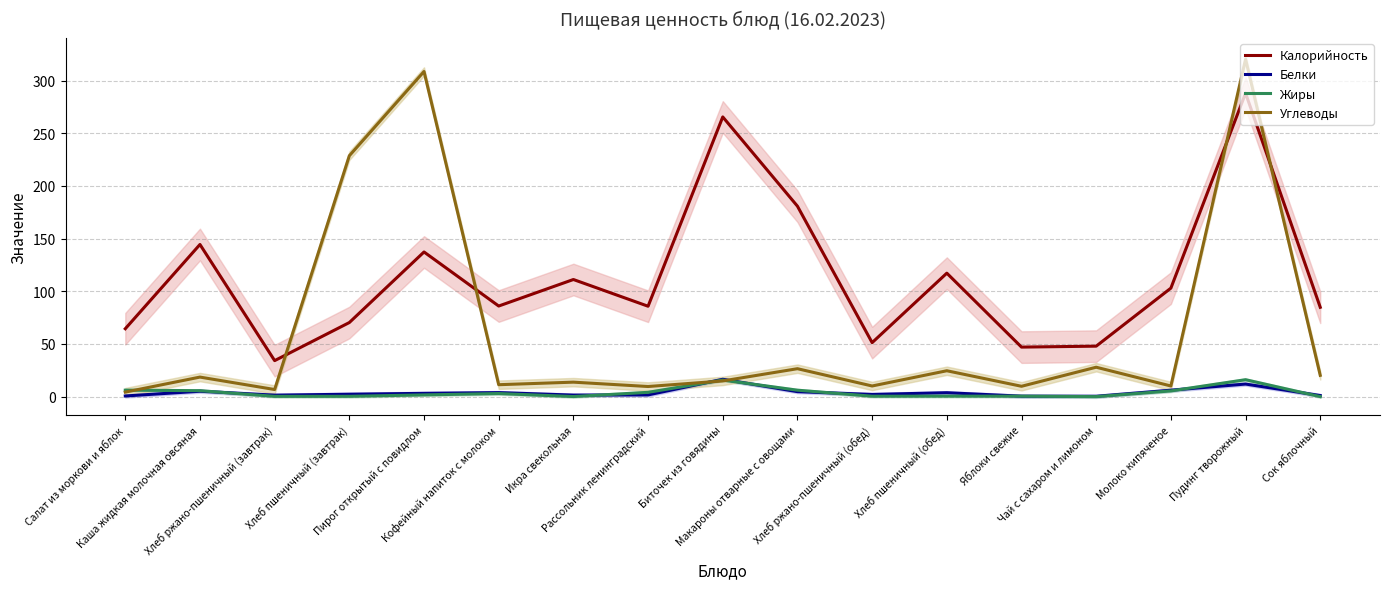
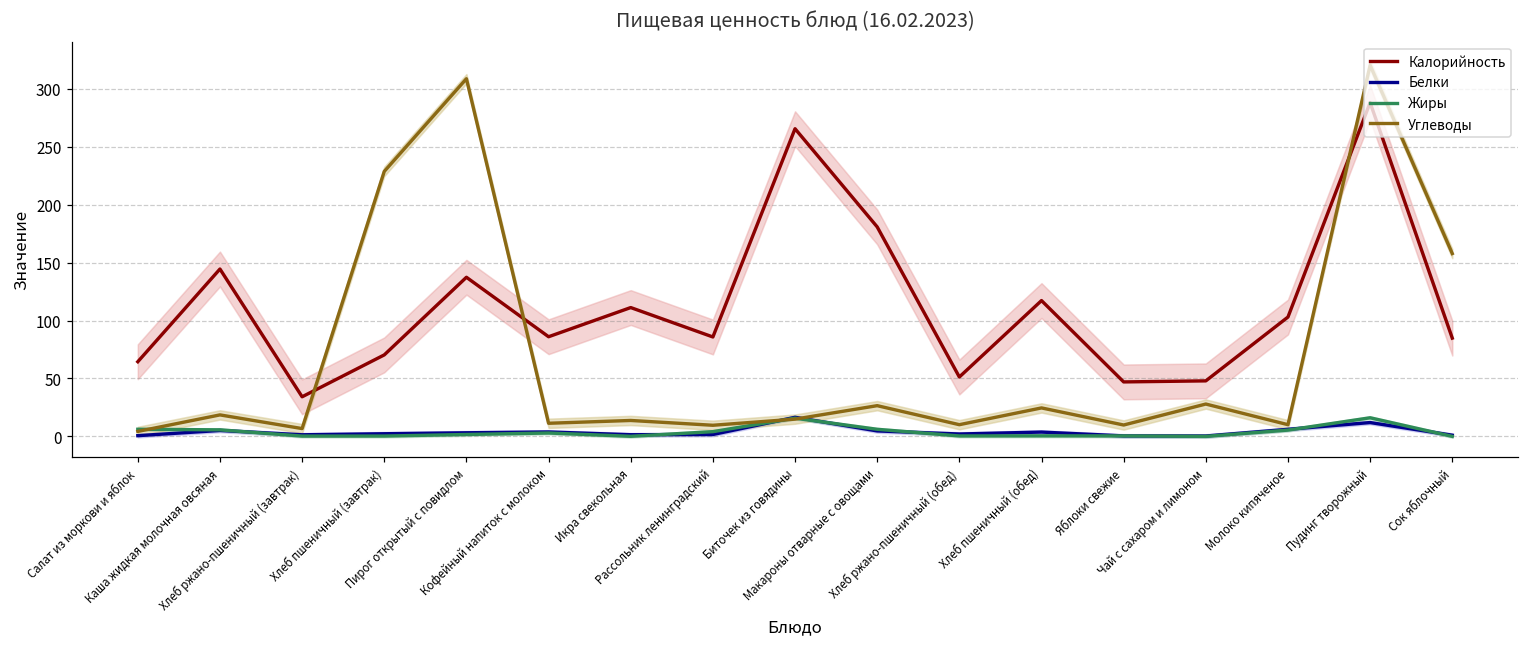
Углеводы, Сок яблочный: 20 -> 158
